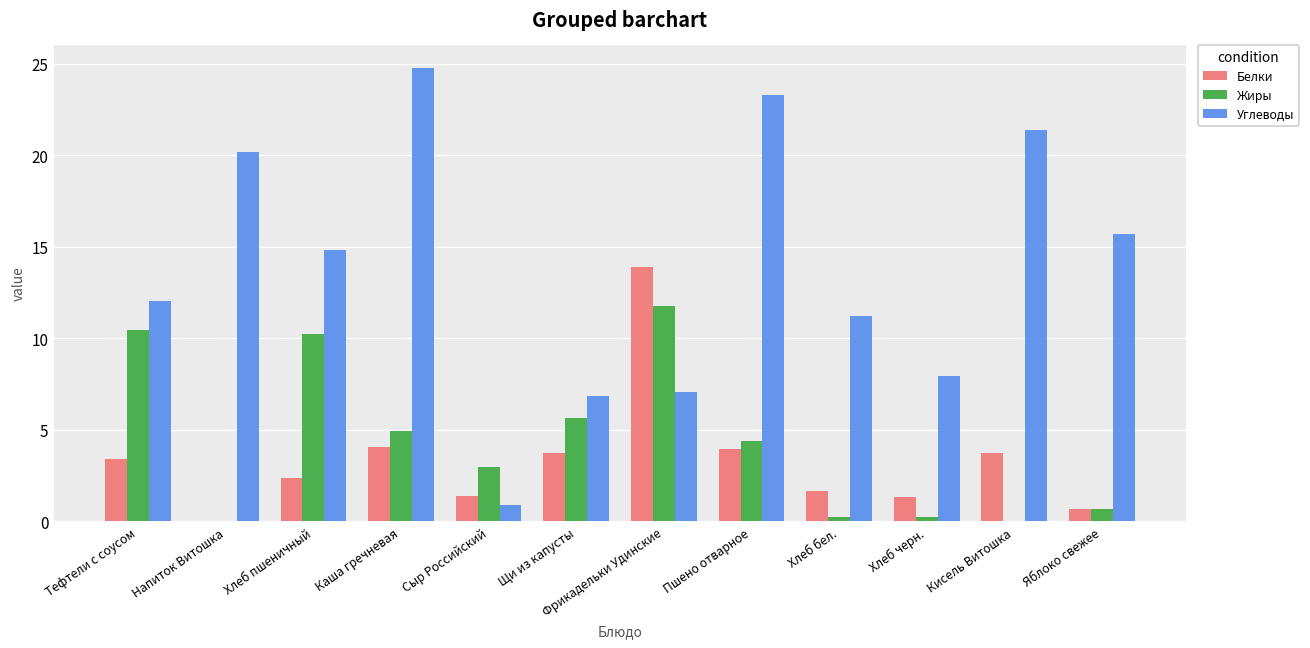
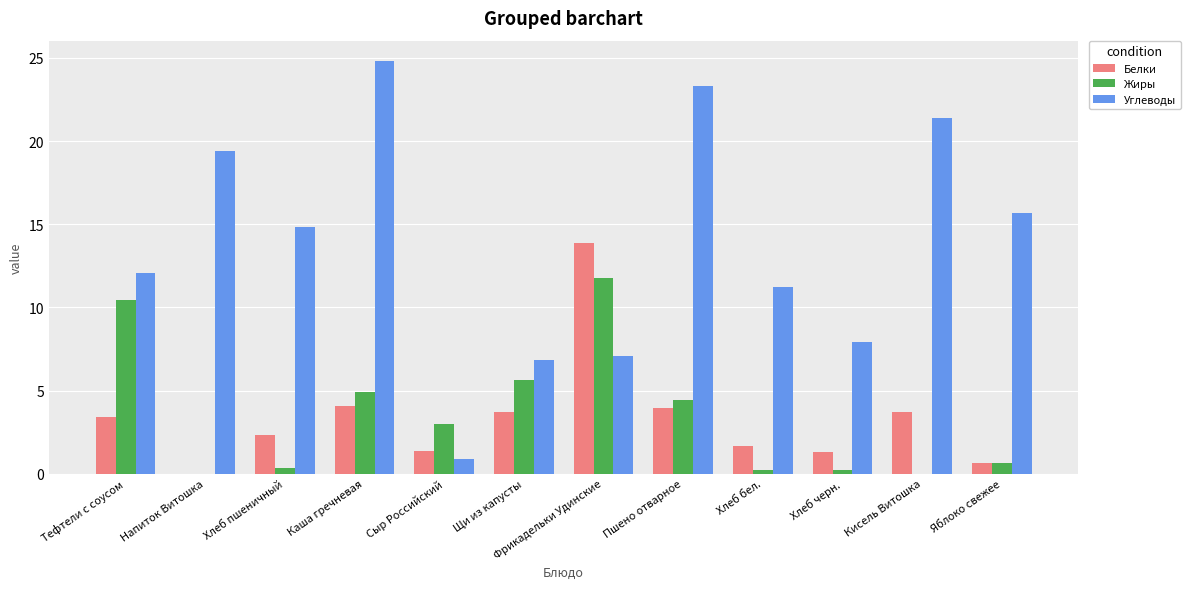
Углеводы, Напиток Витошка: 20.2 -> 19.4
Жиры, Хлеб пшеничный: 10.2 -> 0.3
